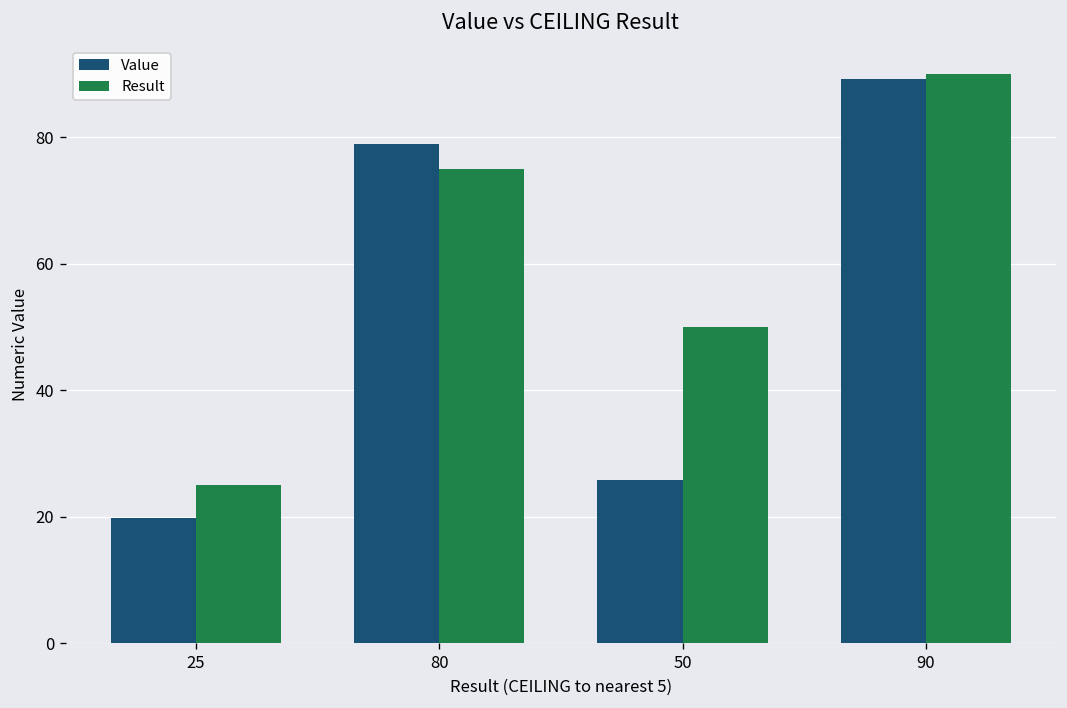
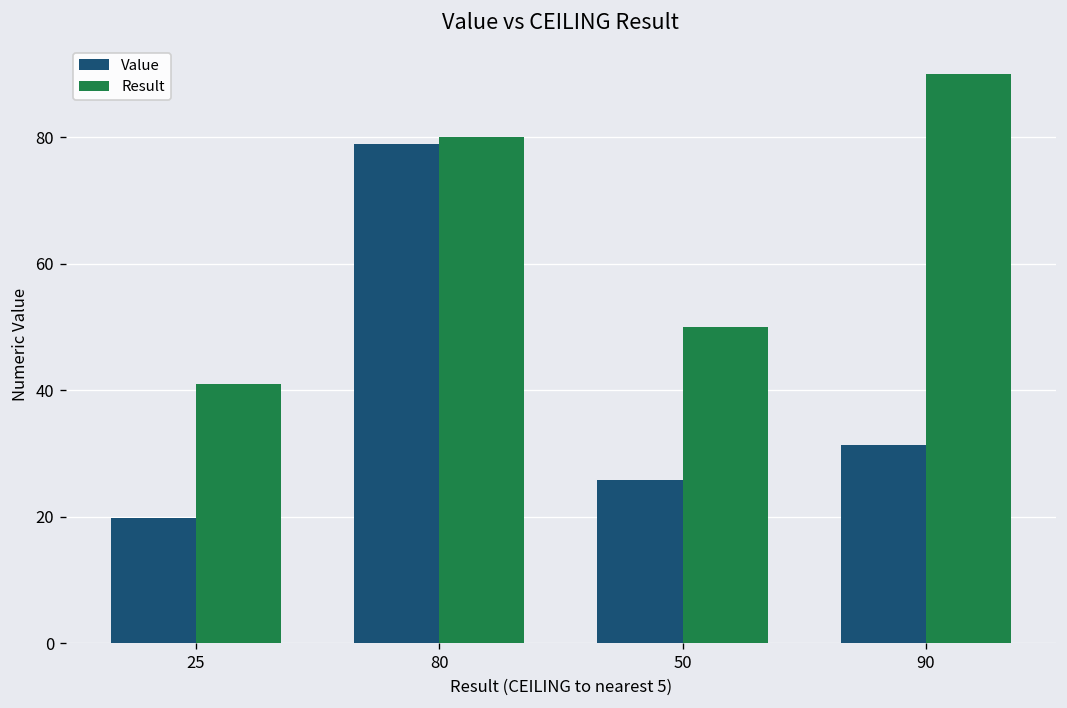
Result, 25: 25 -> 41
Result, 80: 75 -> 80
Value, 90: 89 -> 31
